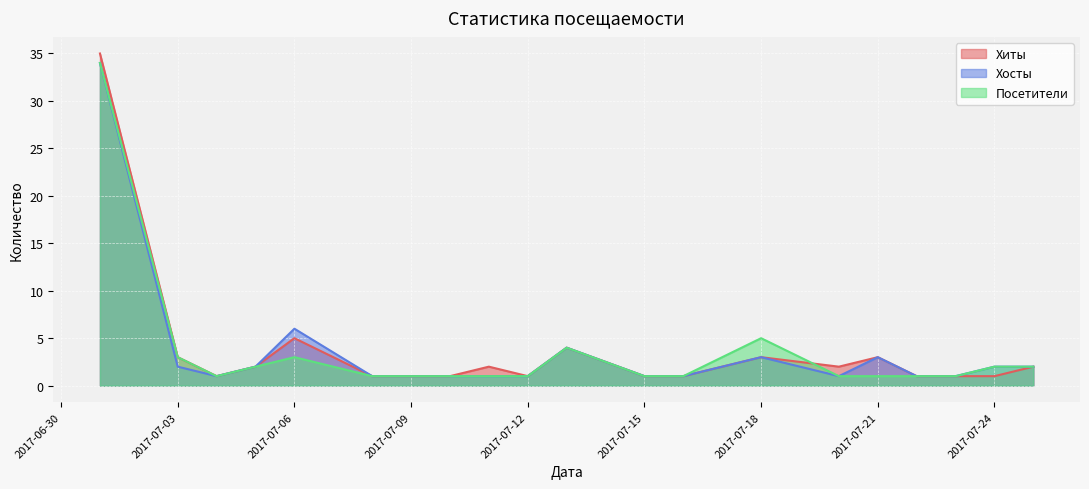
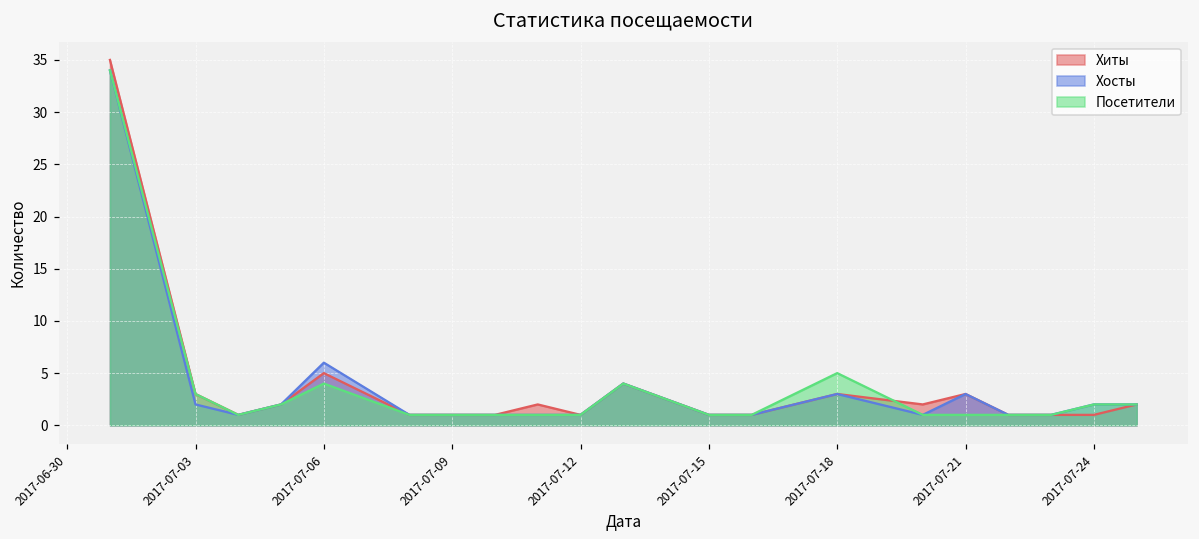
Посетители, 2017-07-06: 3 -> 4
